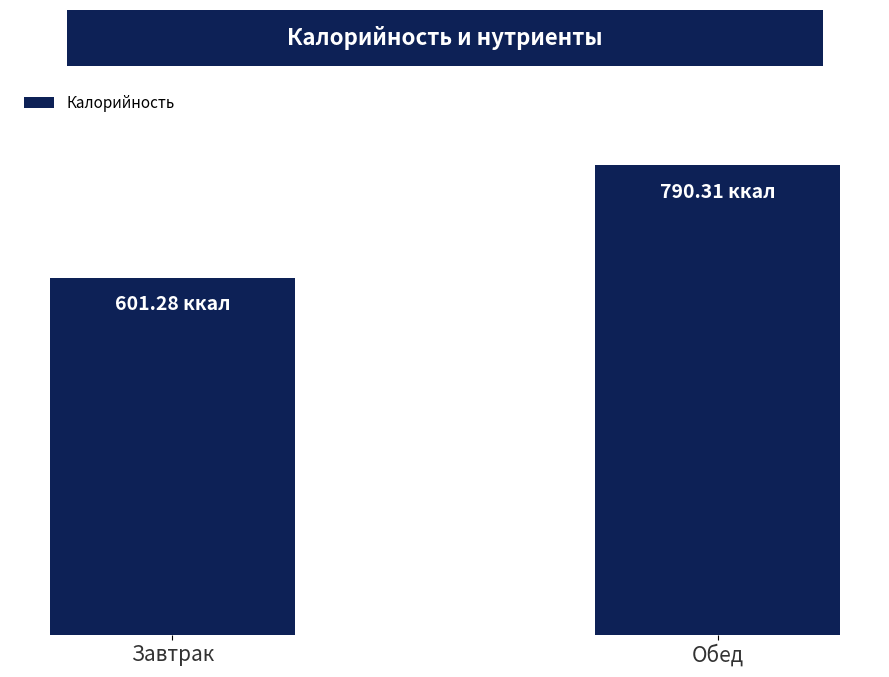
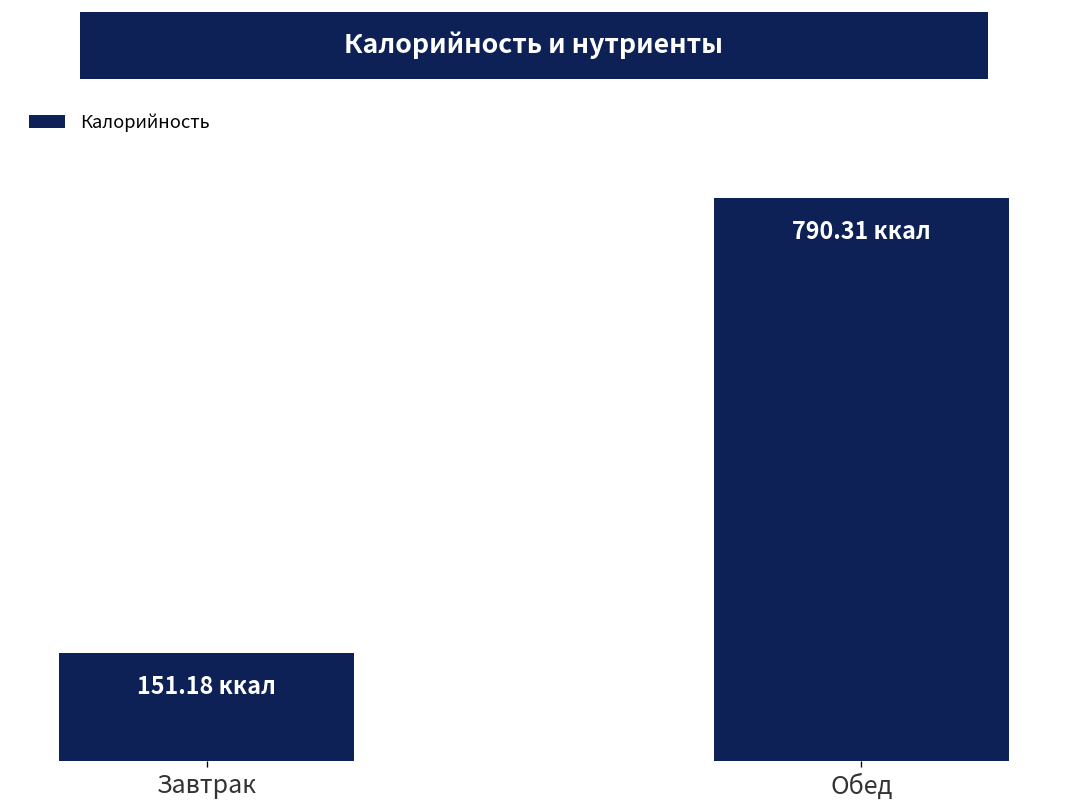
Завтрак: 601.28 -> 151.18
